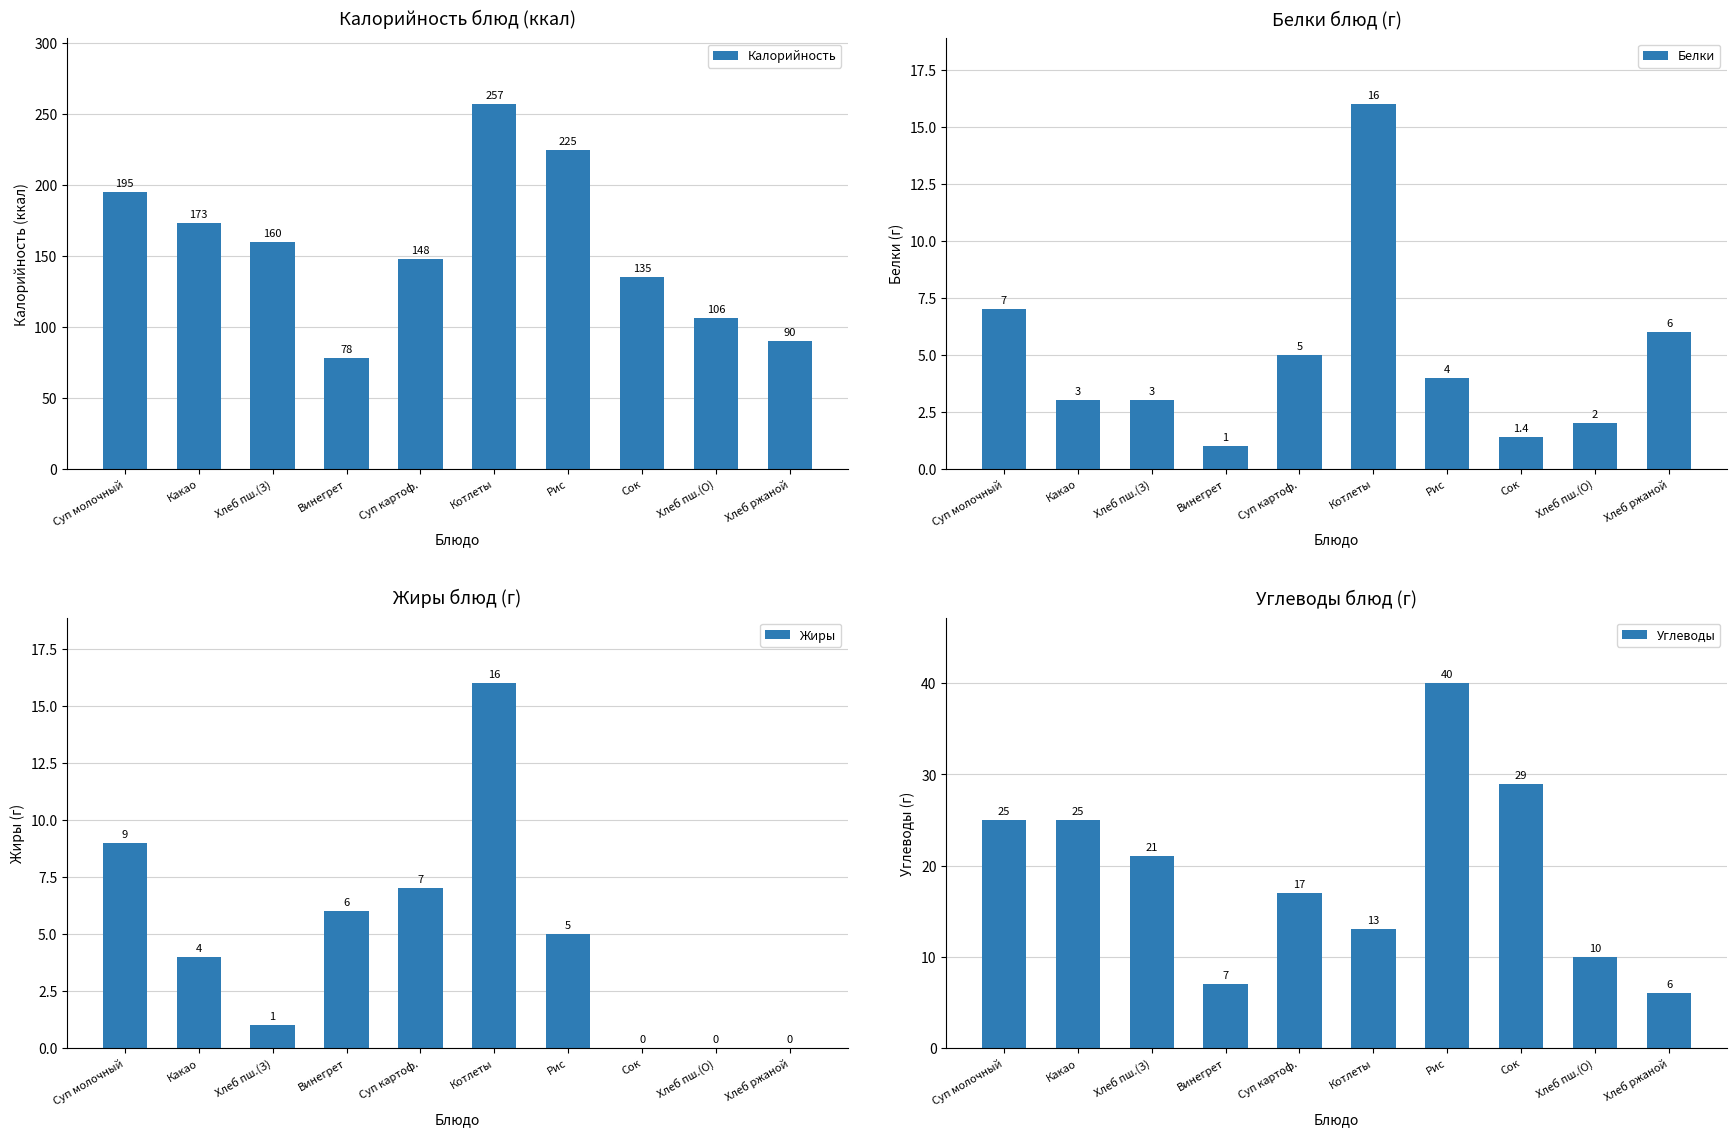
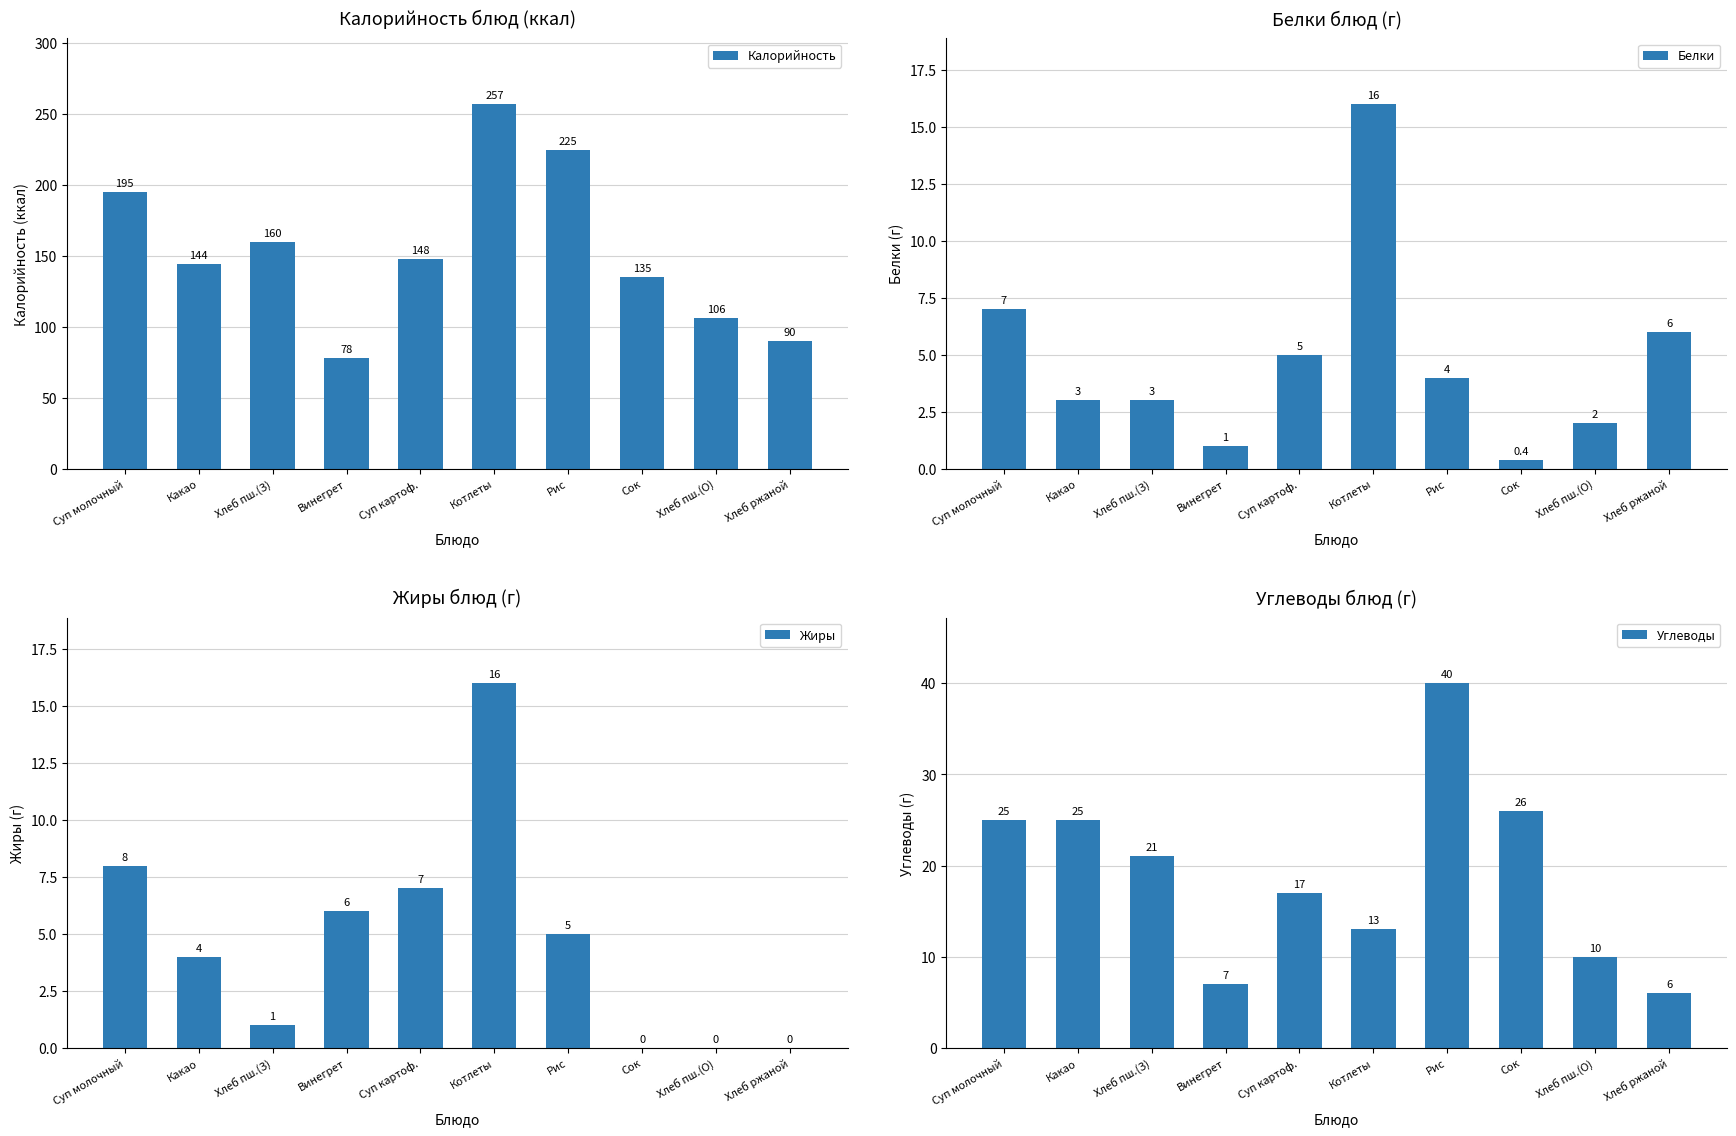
Калорийность блюд (ккал), Какао: 173 -> 144
Белки блюд (г), Сок: 1.4 -> 0.4
Жиры блюд (г), Суп молочный: 9 -> 8
Углеводы блюд (г), Сок: 29 -> 26
